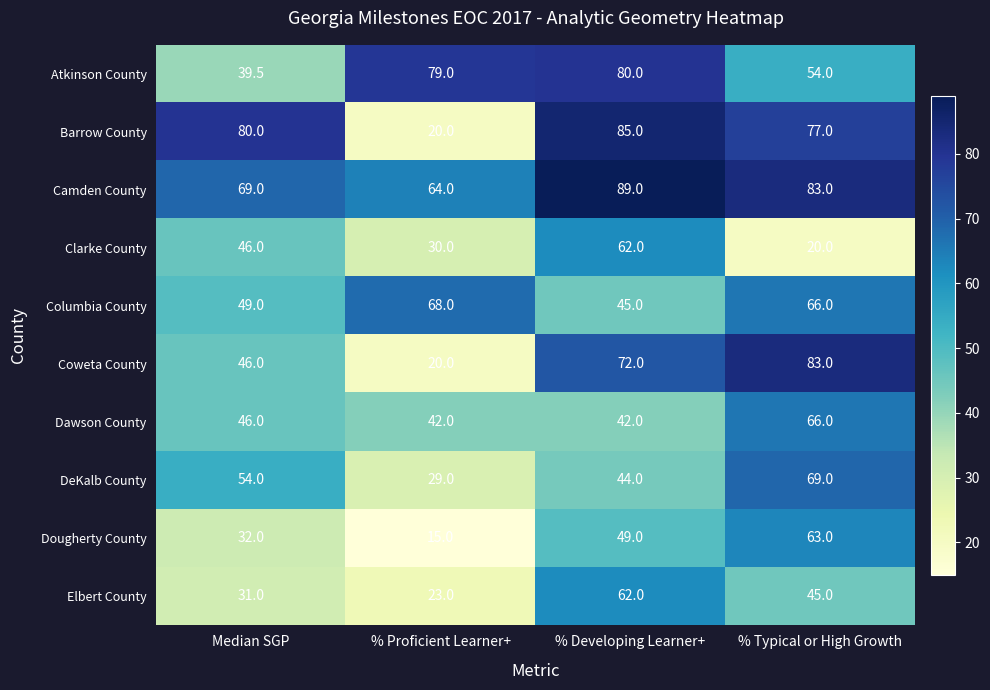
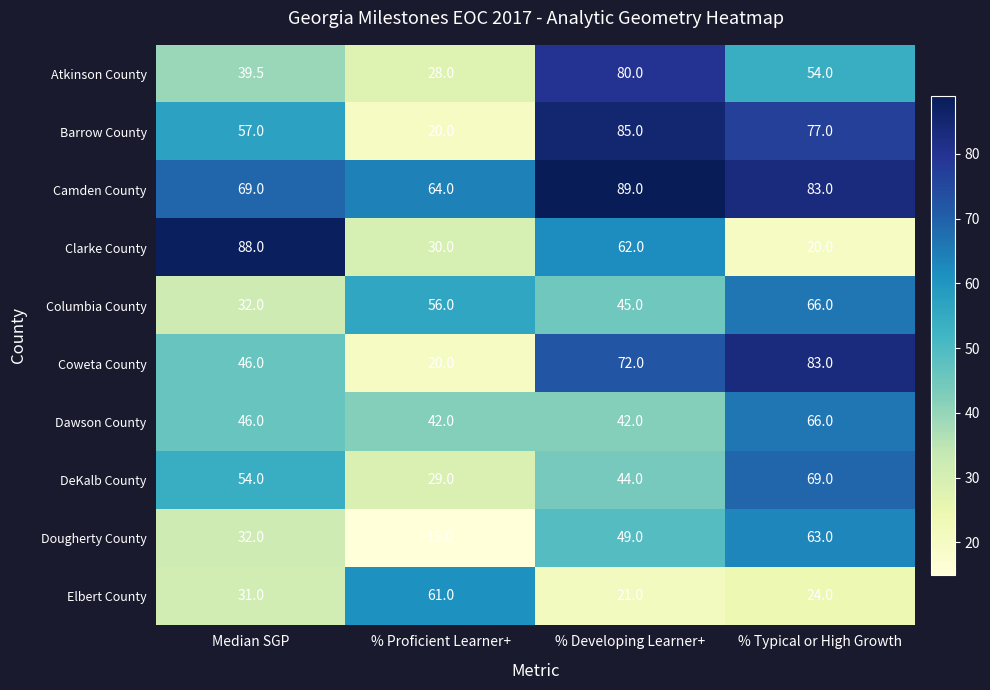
Atkinson County, % Proficient Learner+: 79.0 -> 28.0
Barrow County, Median SGP: 80.0 -> 57.0
Clarke County, Median SGP: 46.0 -> 88.0
Columbia County, Median SGP: 49.0 -> 32.0
Columbia County, % Proficient Learner+: 68.0 -> 56.0
Elbert County, % Proficient Learner+: 23.0 -> 61.0
Elbert County, % Developing Learner+: 62.0 -> 21.0
Elbert County, % Typical or High Growth: 45.0 -> 24.0
